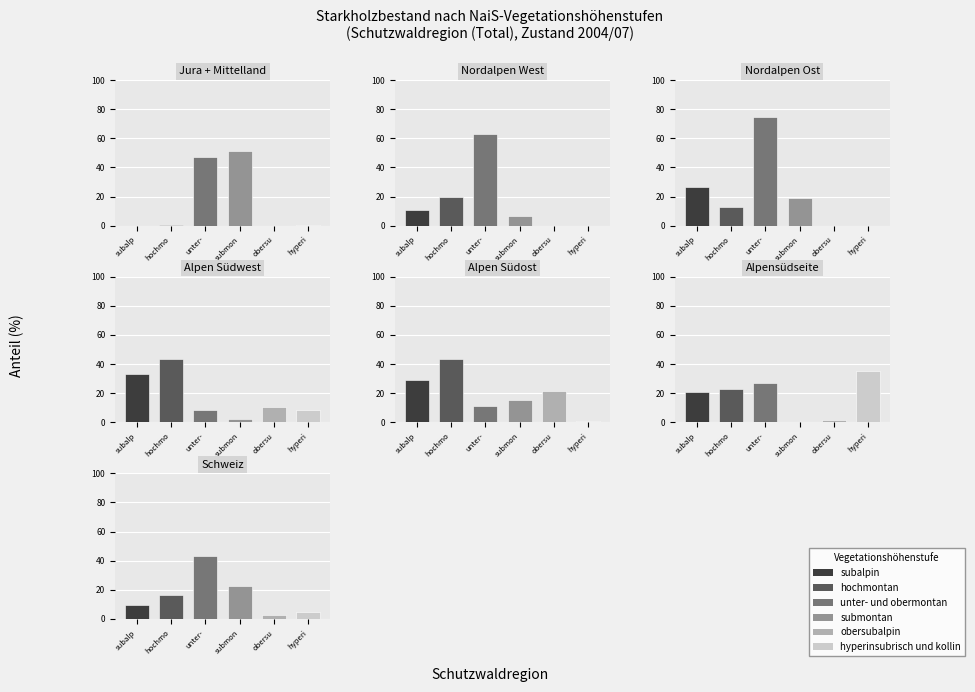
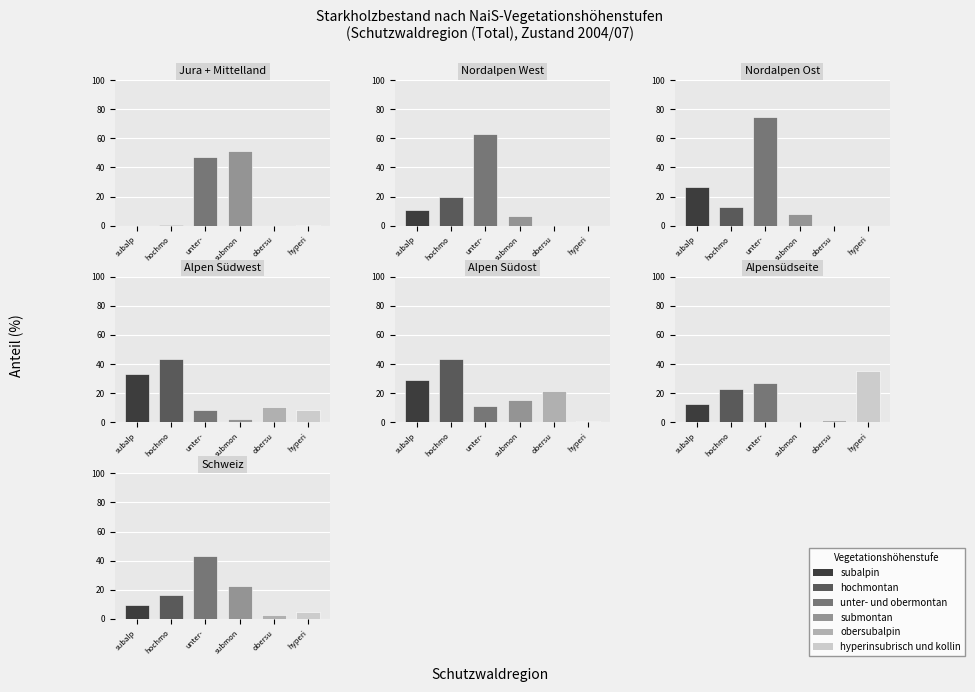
Nordalpen Ost, submon: 19 -> 8
Alpensüdseite, subalp: 21 -> 13
